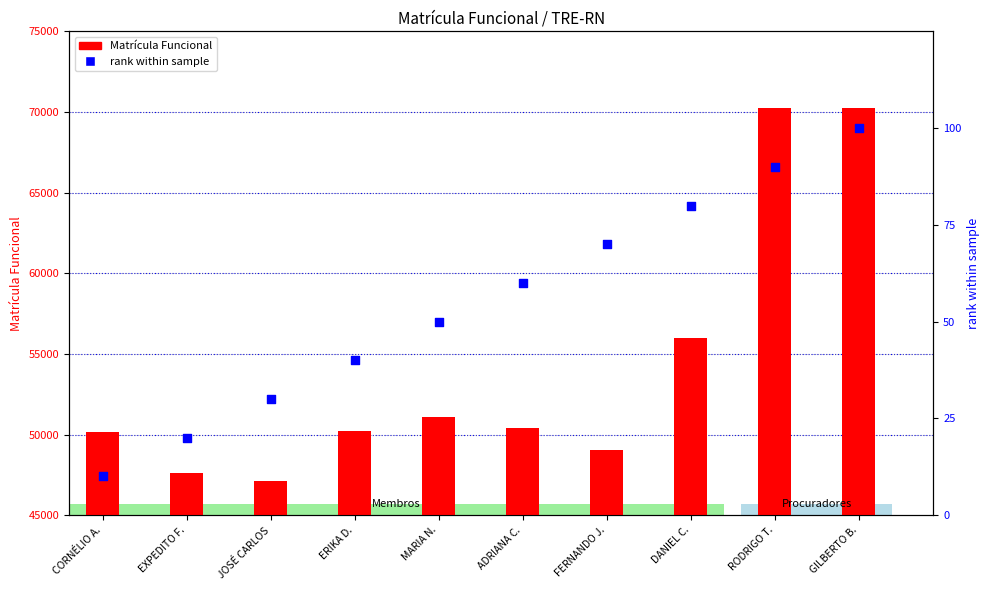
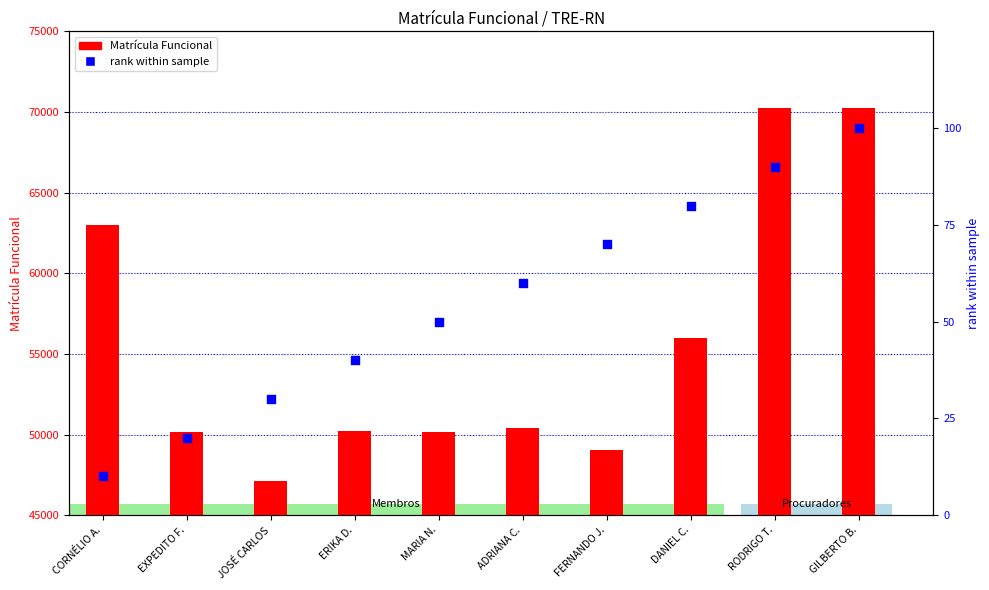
Matrícula Funcional, CORNÉLIO A.: 50100 -> 63000
Matrícula Funcional, EXPEDITO F.: 47600 -> 50200
Matrícula Funcional, MARIA N.: 51100 -> 50200
